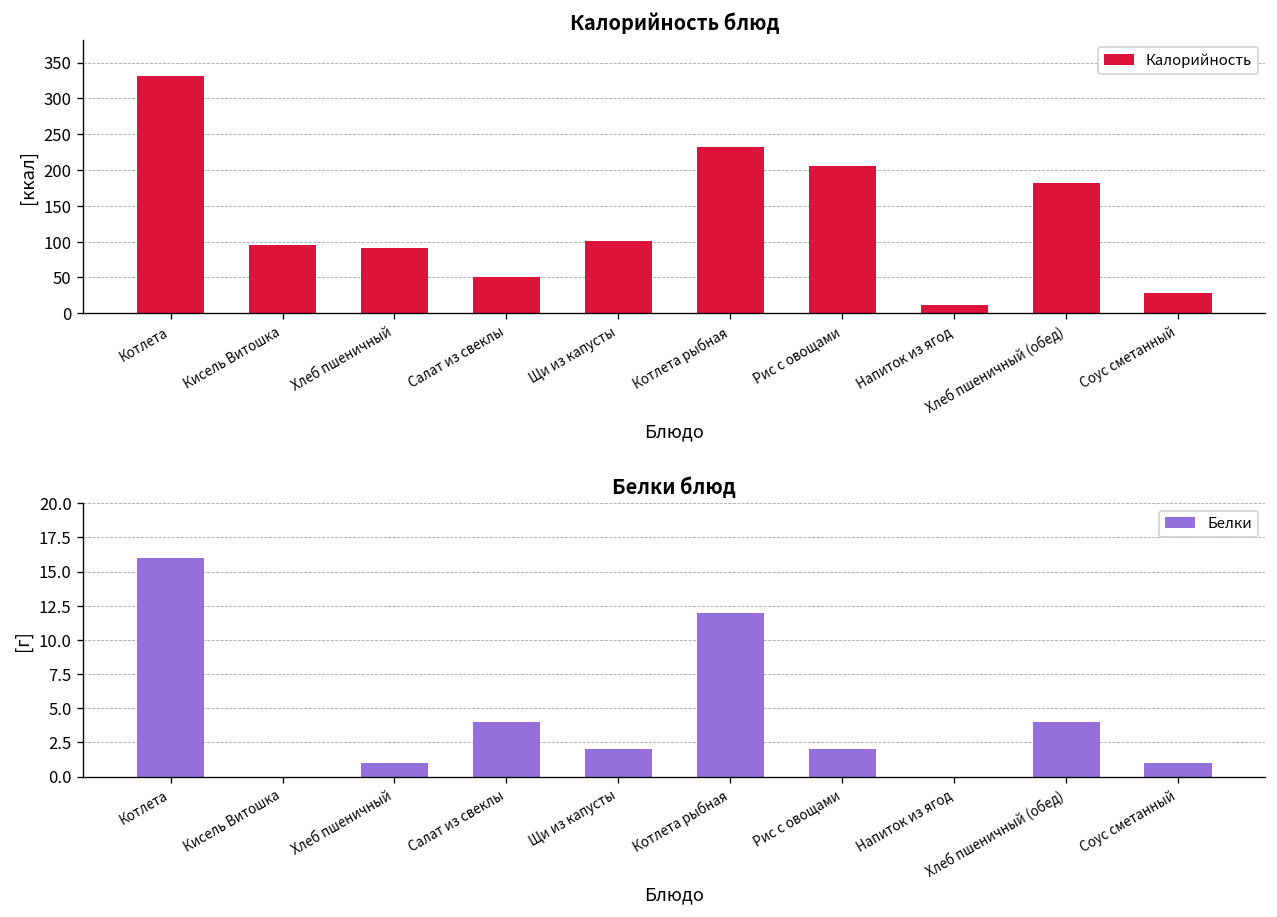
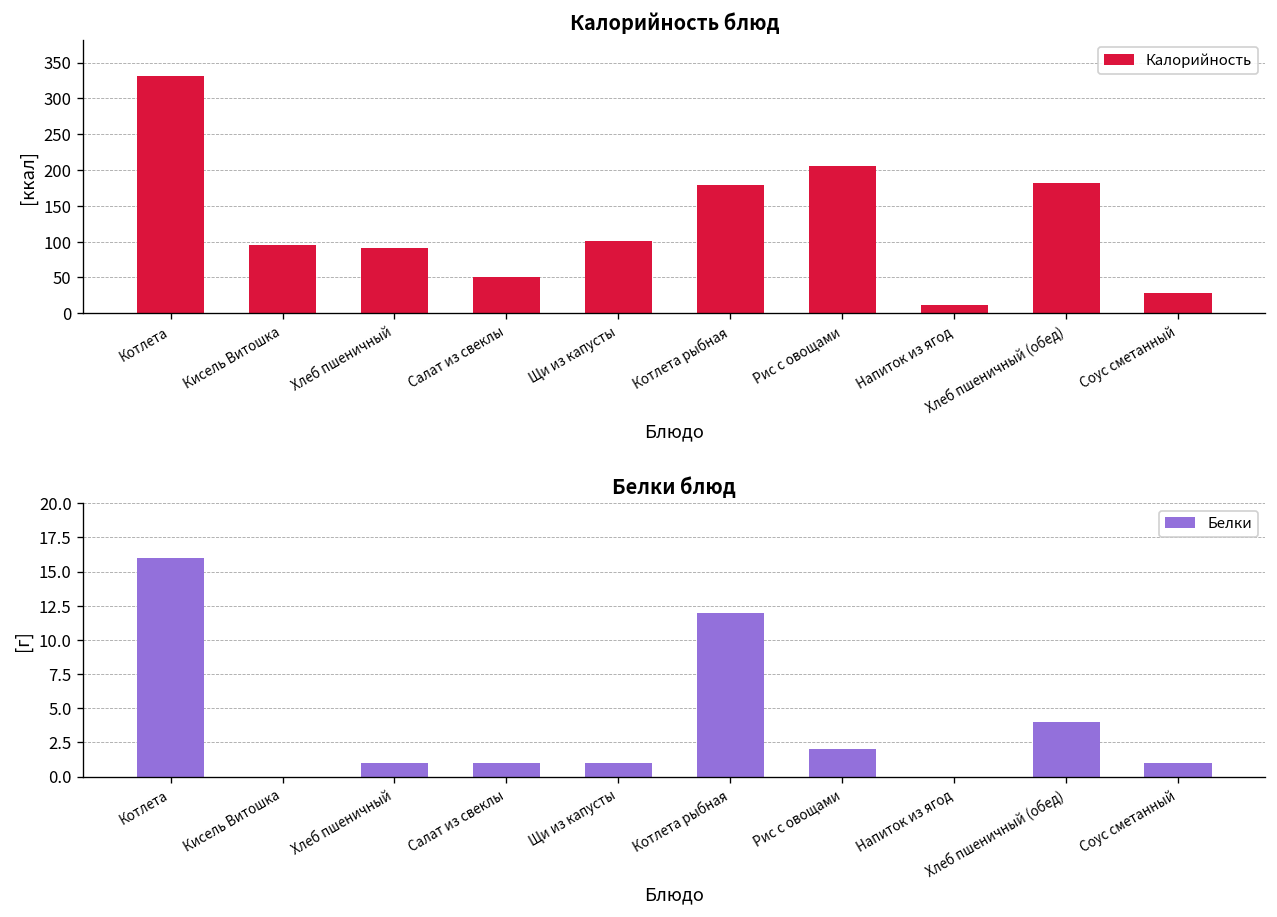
Калорийность блюд, Котлета рыбная: 230 -> 180
Белки блюд, Салат из свеклы: 4 -> 1
Белки блюд, Щи из капусты: 2 -> 1
